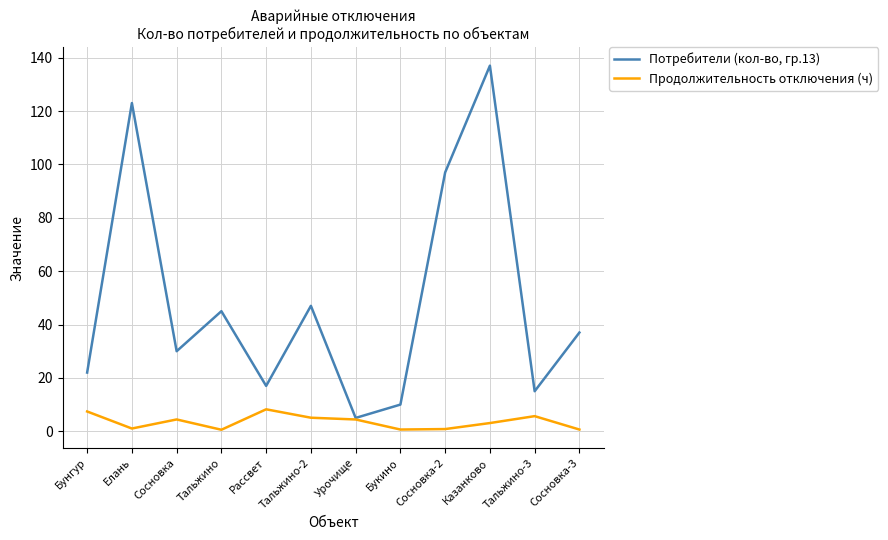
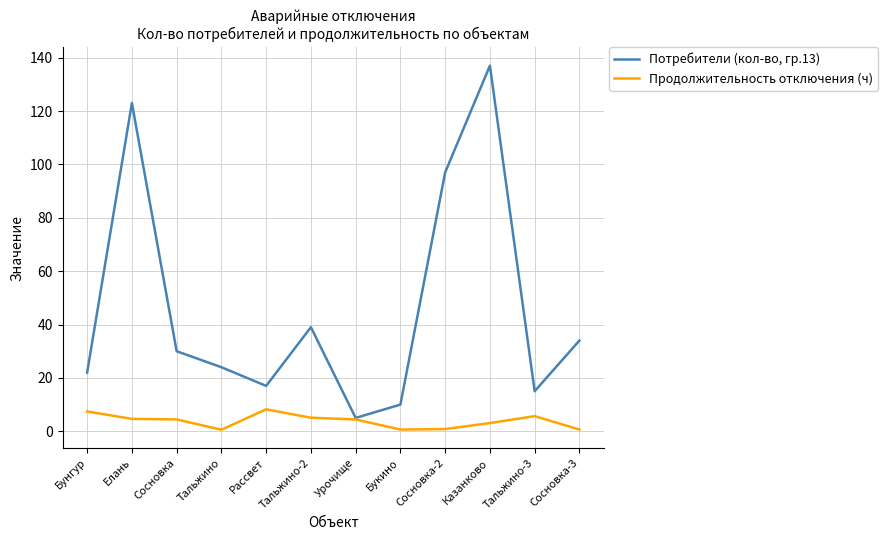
Продолжительность отключения (ч), Елань: 1 -> 5
Потребители (кол-во, гр.13), Тальжино: 45 -> 24
Потребители (кол-во, гр.13), Тальжино-2: 47 -> 39
Потребители (кол-во, гр.13), Сосновка-3: 37 -> 34
